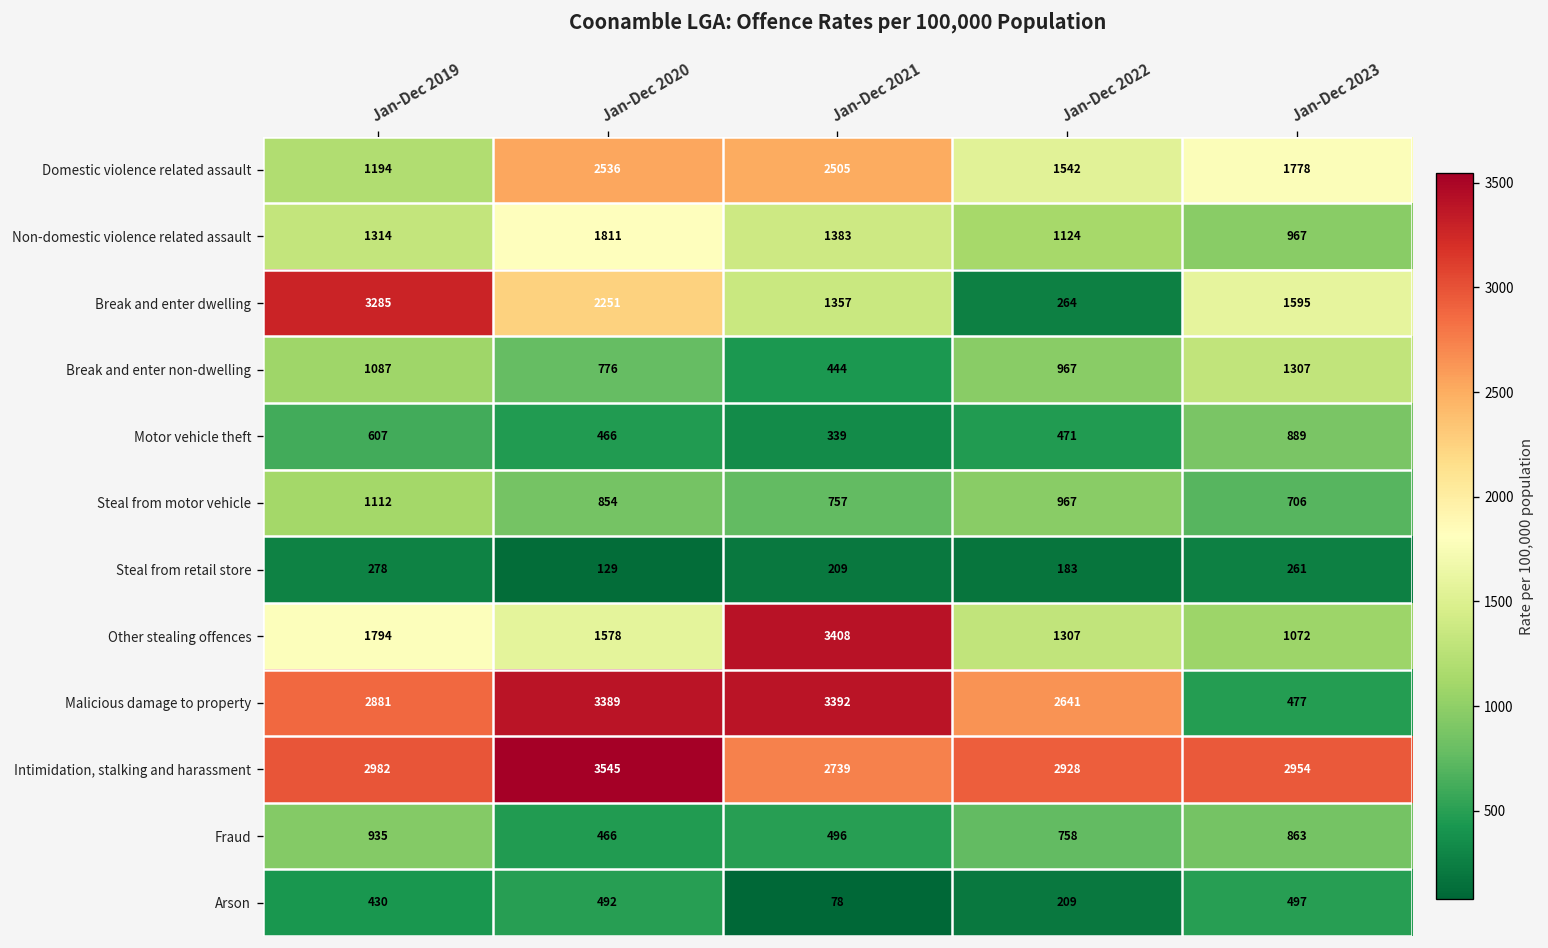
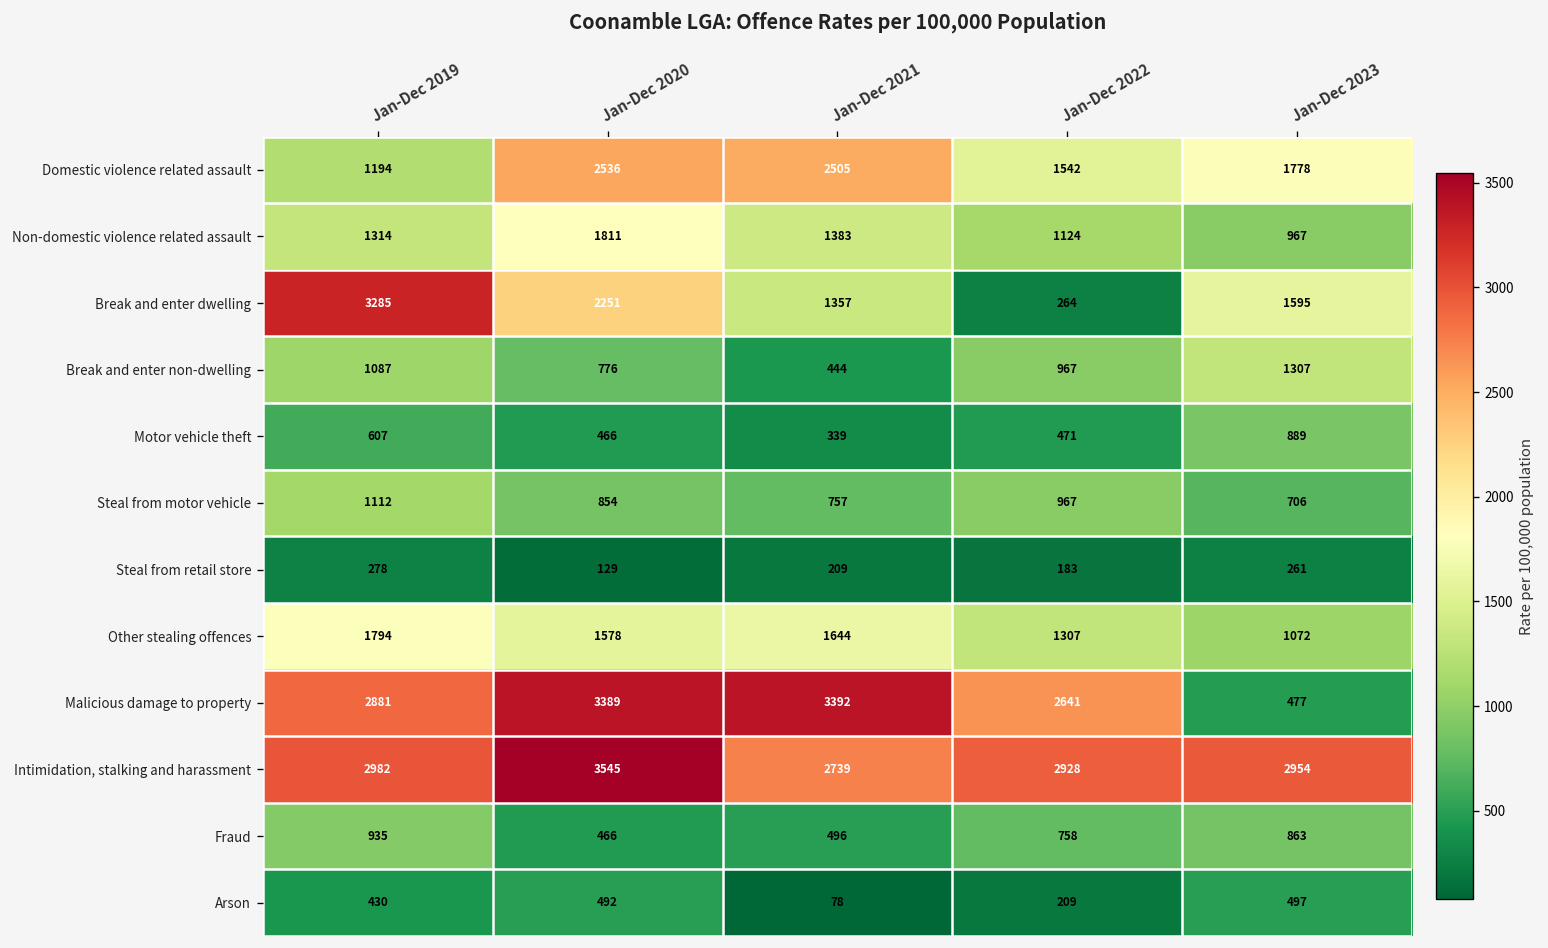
Other stealing offences, Jan-Dec 2021: 3408 -> 1644
